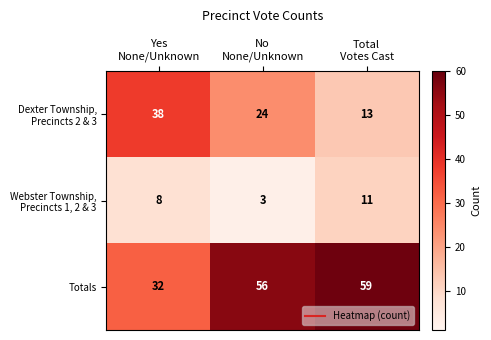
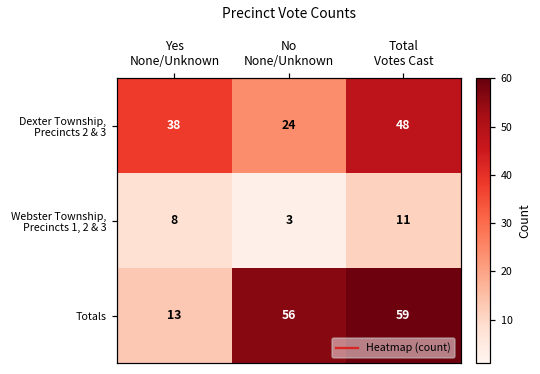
Dexter Township, Precincts 2 & 3, Total Votes Cast: 13 -> 48
Totals, Yes None/Unknown: 32 -> 13
